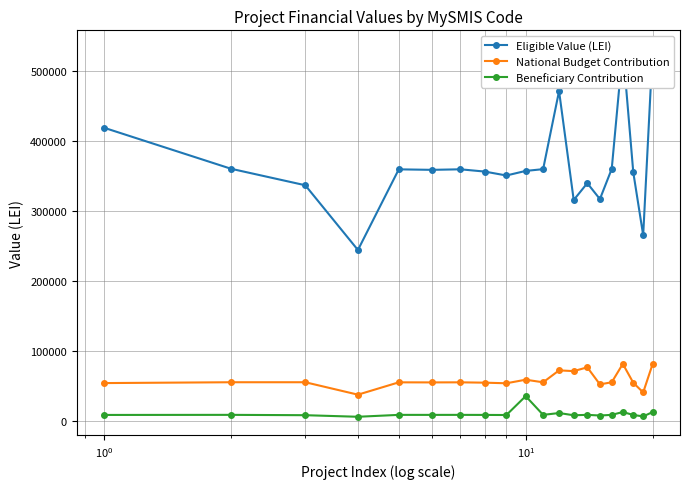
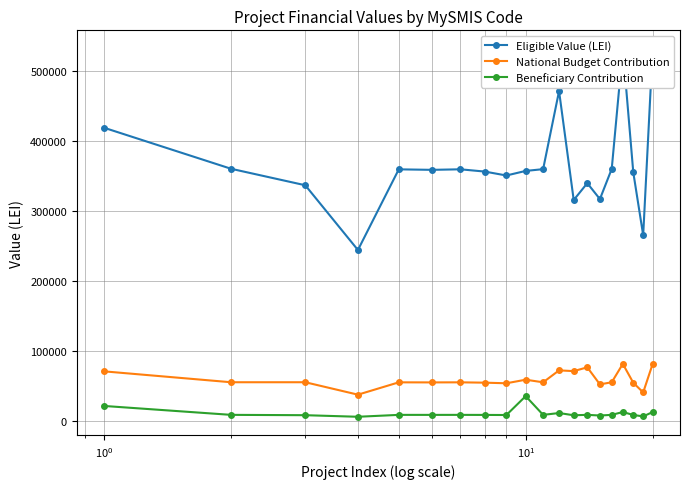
National Budget Contribution, 10^0: 50000 -> 70000
Beneficiary Contribution, 10^0: 10000 -> 20000
